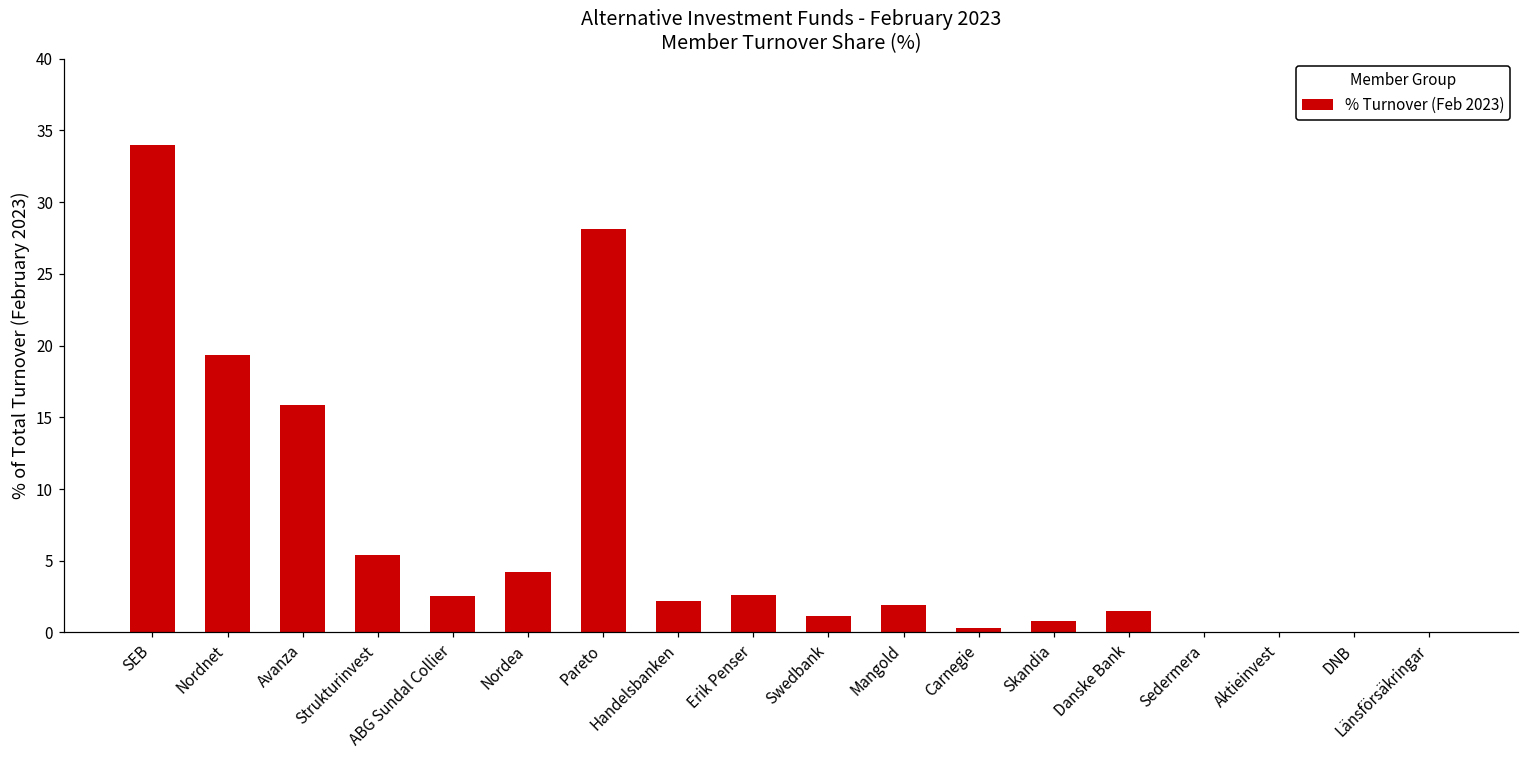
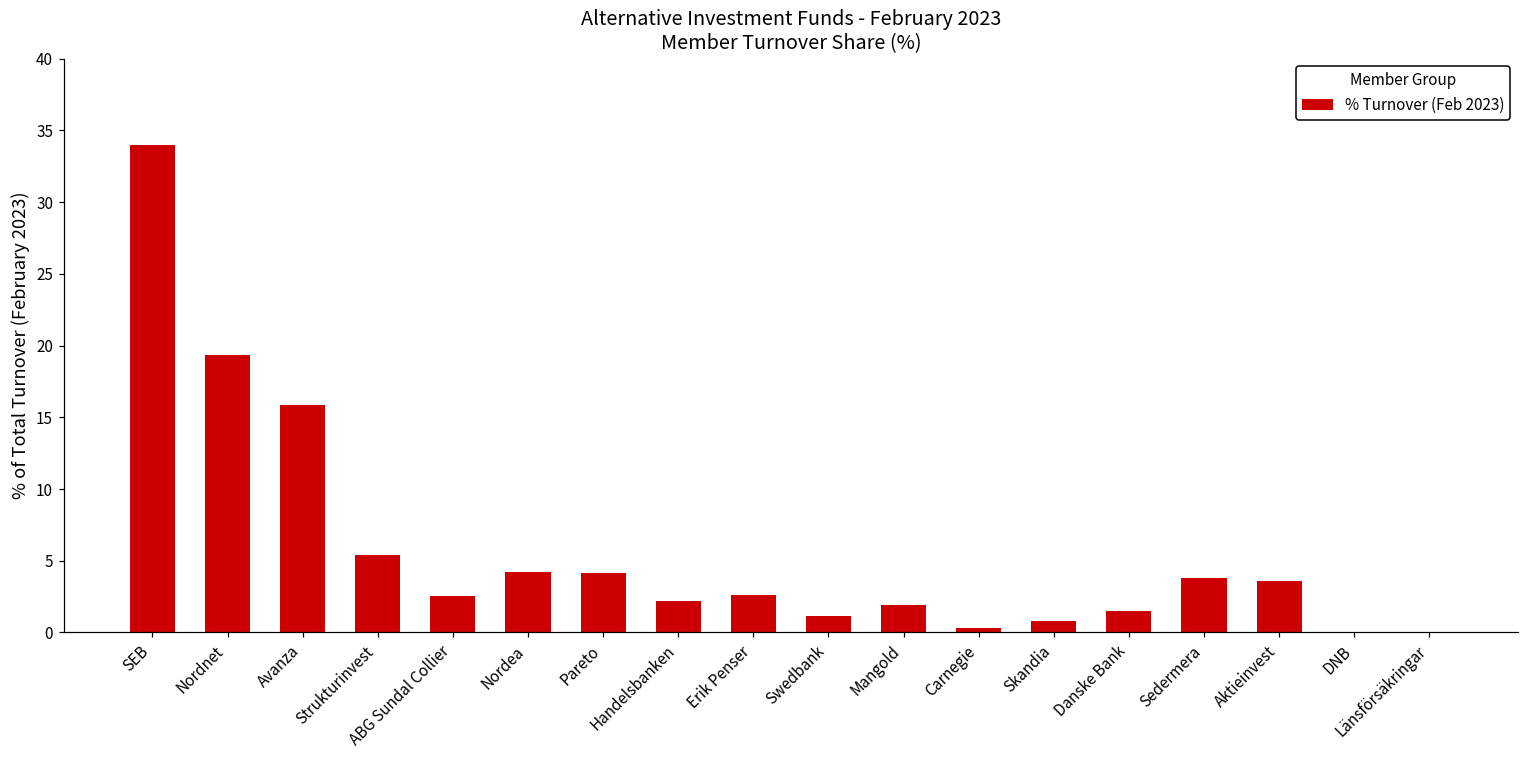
Pareto: 28.1 -> 4.1
Sedermera: 0.1 -> 3.8
Aktieinvest: 0.0 -> 3.6
